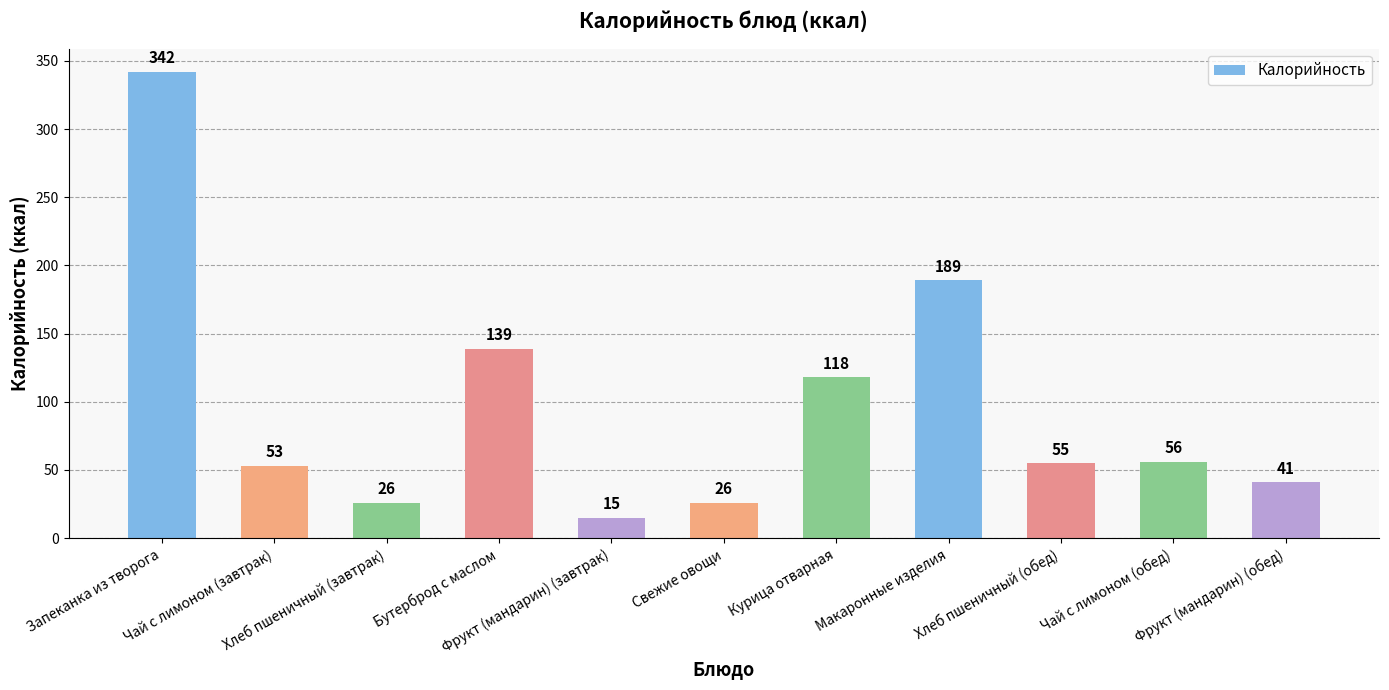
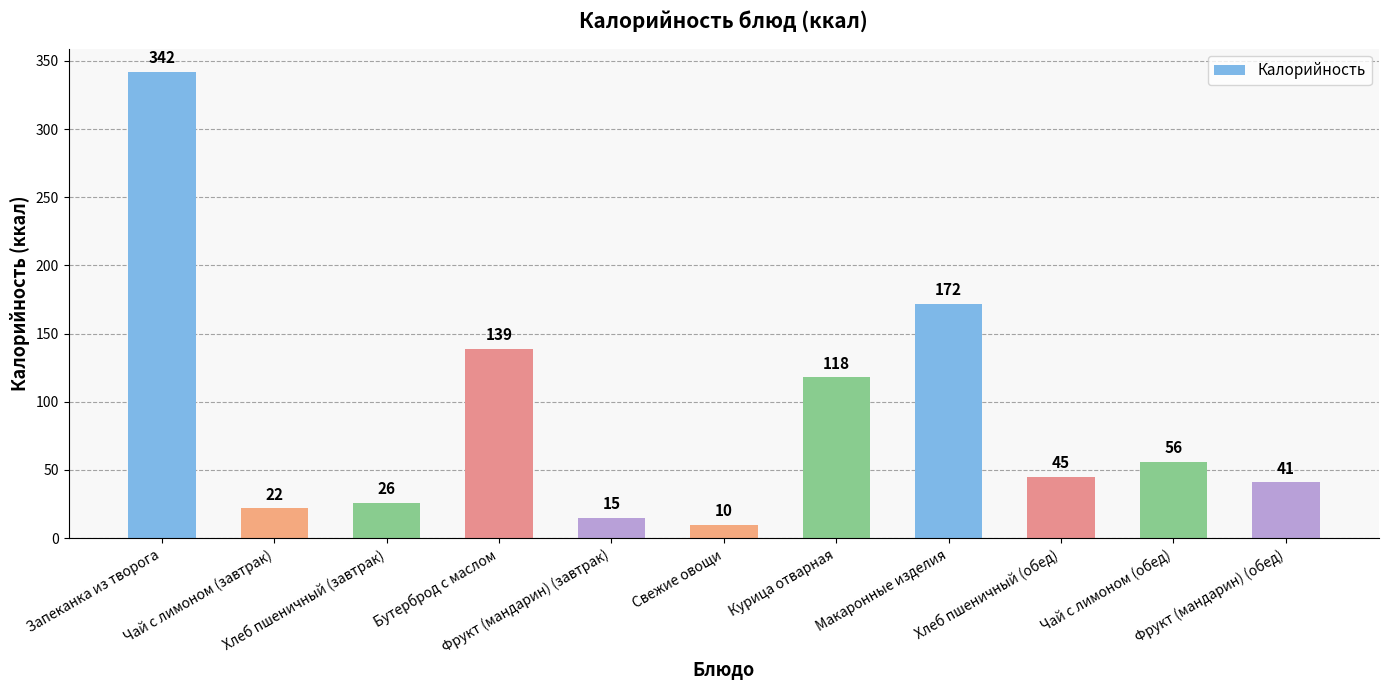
Чай с лимоном (завтрак): 53 -> 22
Свежие овощи: 26 -> 10
Макаронные изделия: 189 -> 172
Хлеб пшеничный (обед): 55 -> 45
